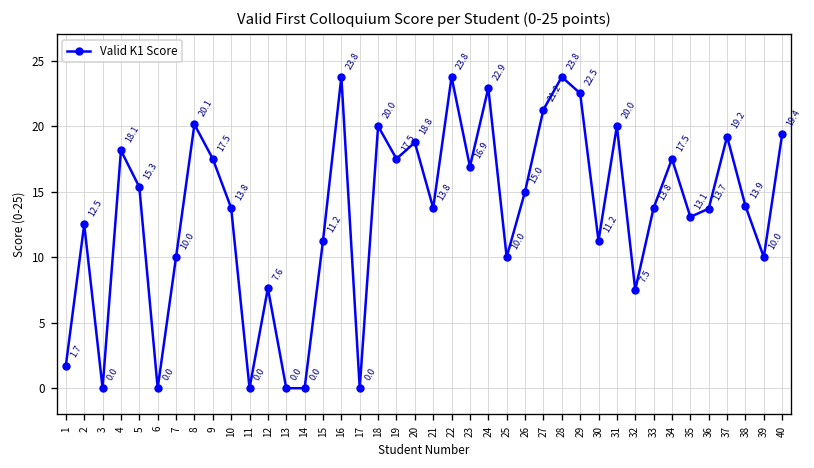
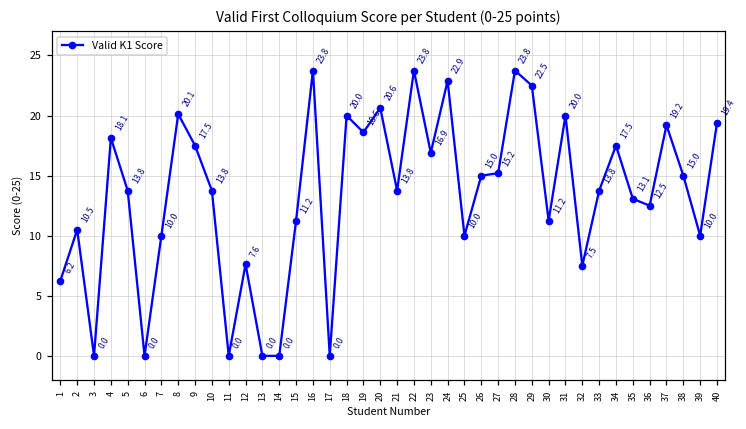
1: 1.7 -> 6.2
2: 12.5 -> 10.5
5: 15.3 -> 13.8
19: 17.5 -> 18.6
20: 18.8 -> 20.6
27: 21.2 -> 15.2
36: 13.7 -> 12.5
38: 13.9 -> 15.0
